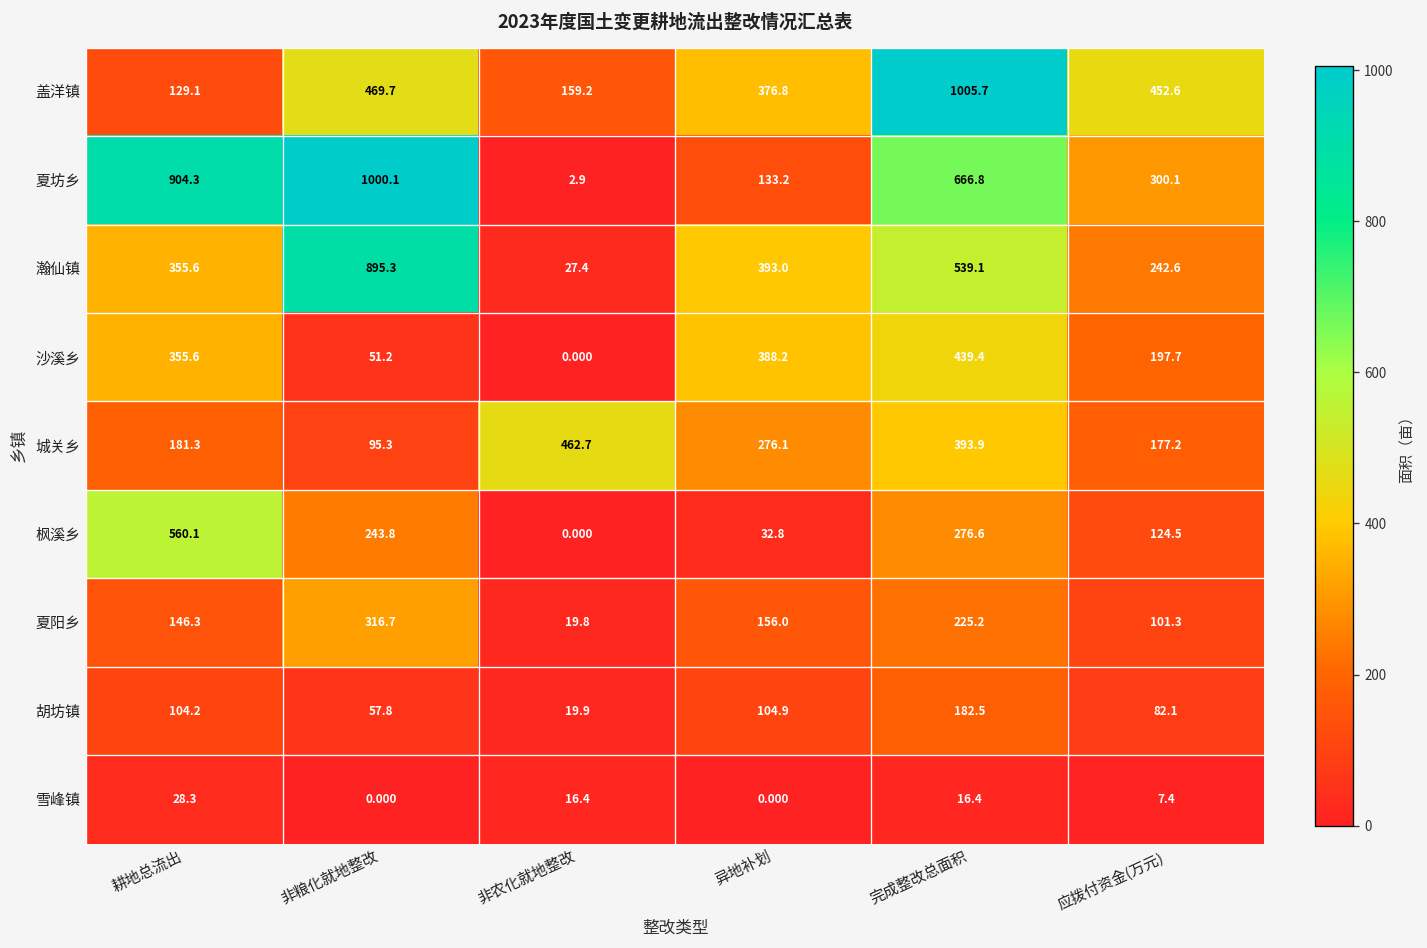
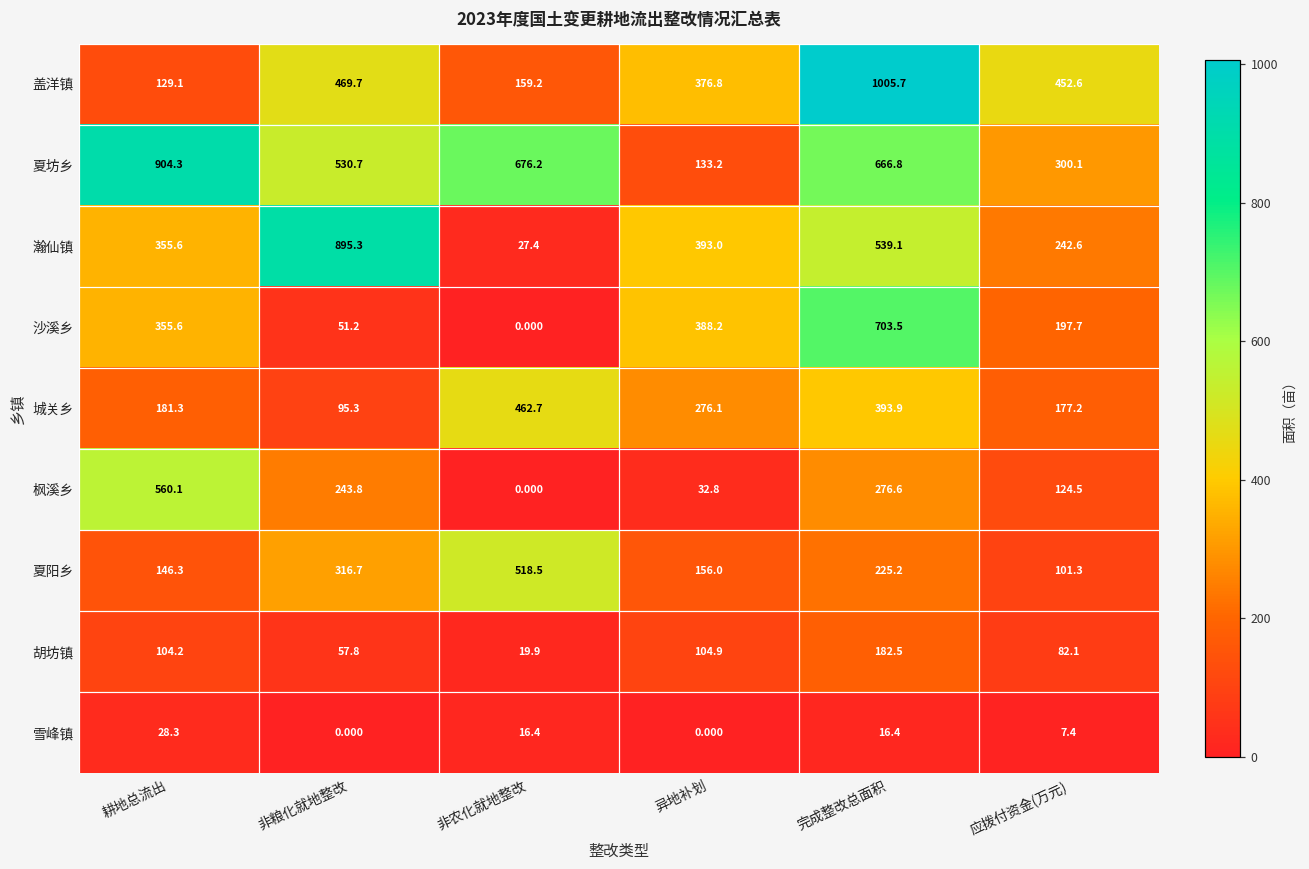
夏坊乡, 非粮化就地整改: 1000.1 -> 530.7
夏坊乡, 非农化就地整改: 2.9 -> 676.2
沙溪乡, 完成整改总面积: 439.4 -> 703.5
夏阳乡, 非农化就地整改: 19.8 -> 518.5
